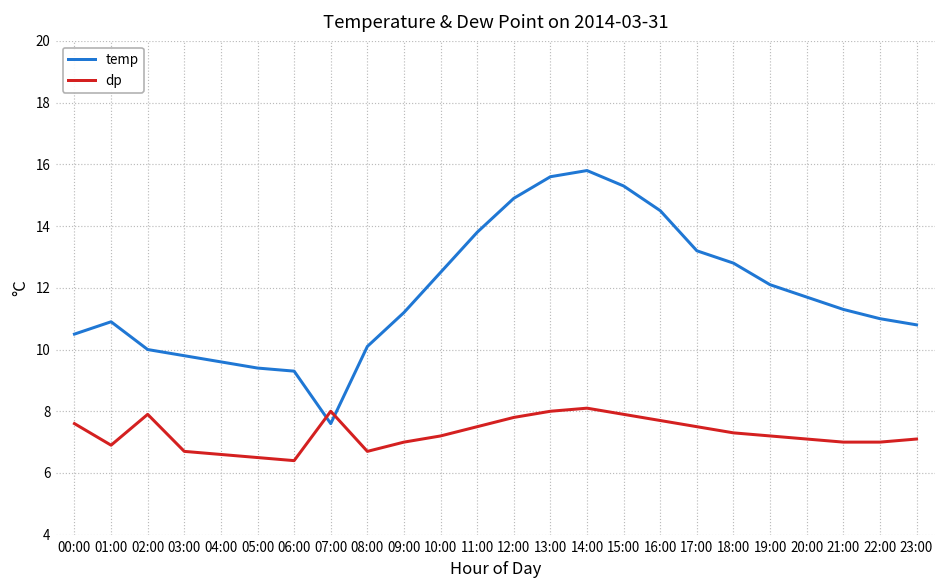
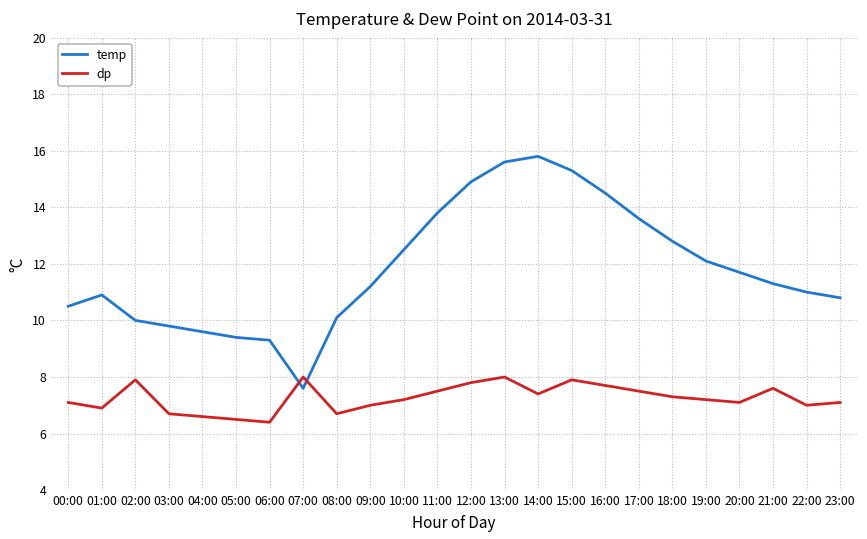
dp, 00:00: 7.6 -> 7.1
dp, 14:00: 8.1 -> 7.4
temp, 17:00: 13.2 -> 13.6
dp, 21:00: 7.0 -> 7.6
